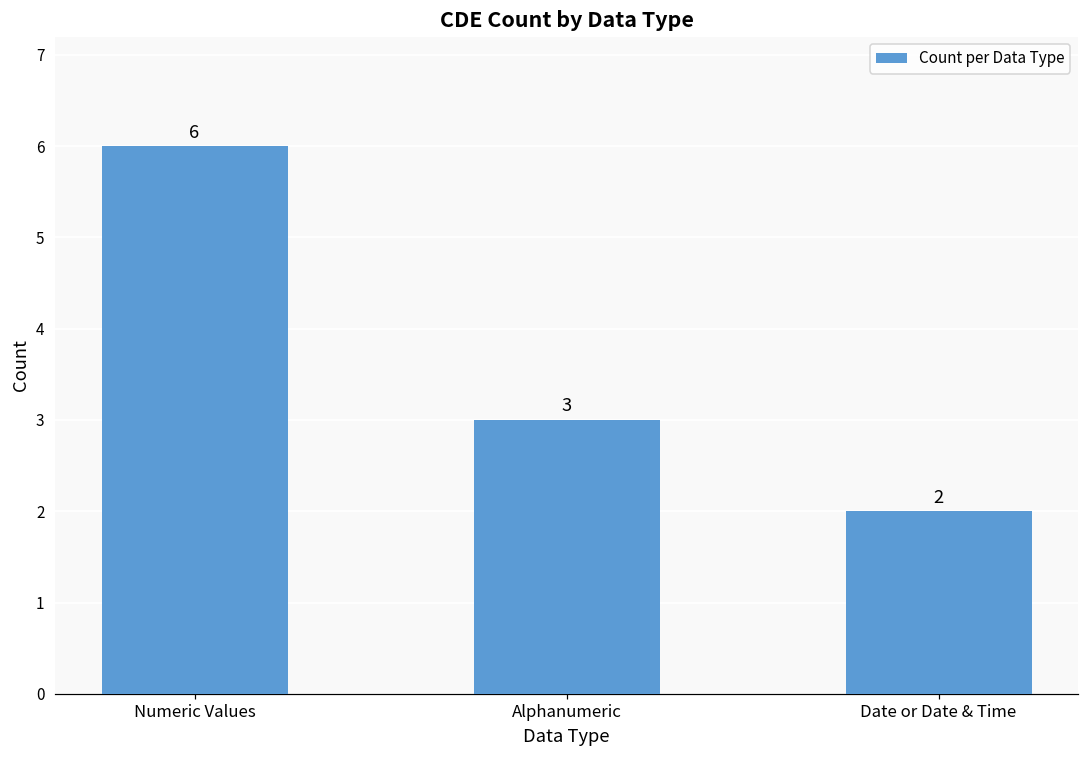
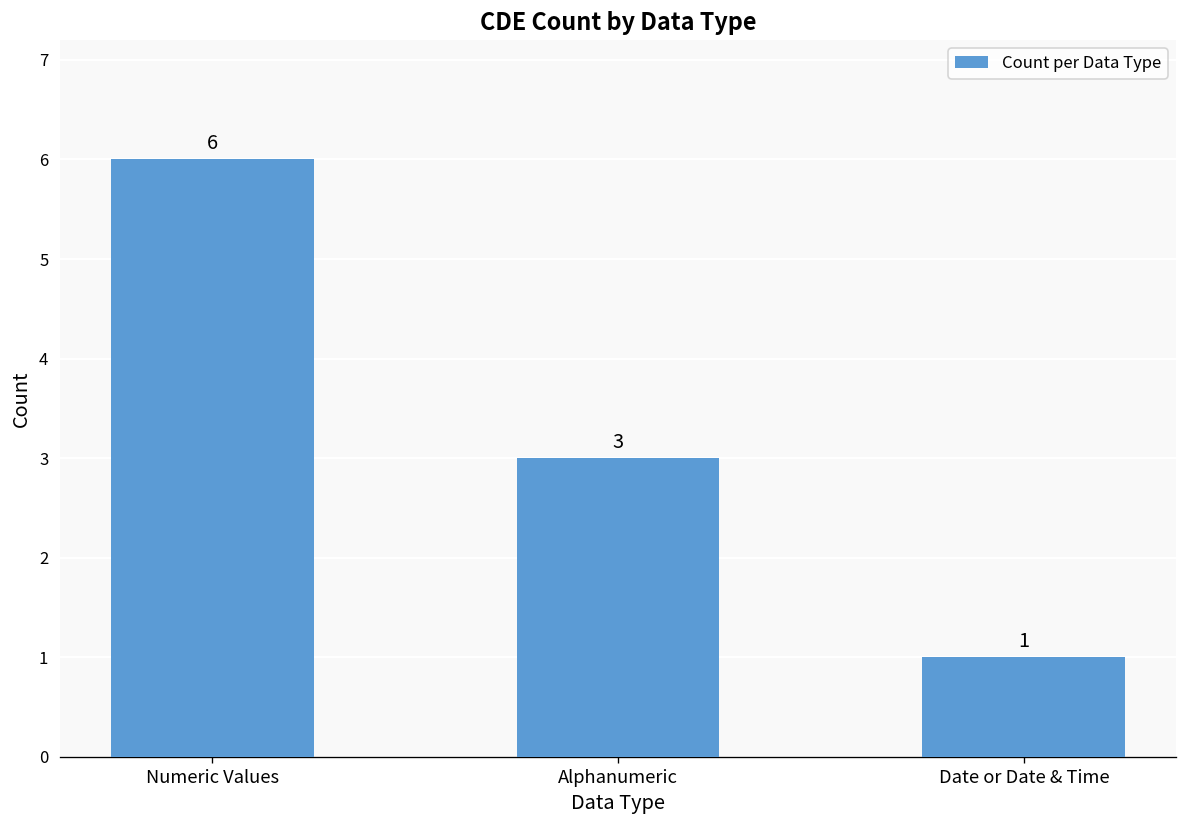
Date or Date & Time: 2 -> 1
